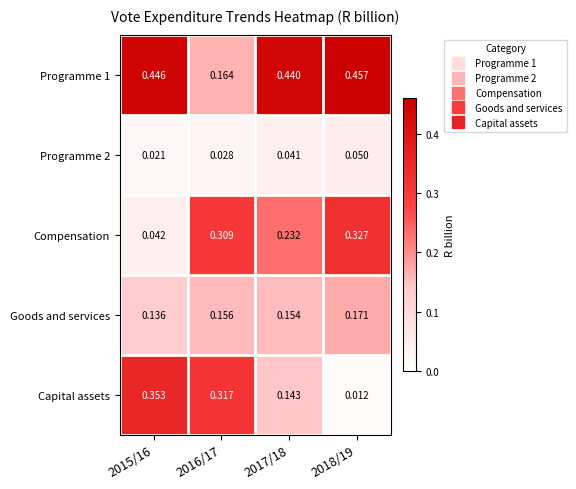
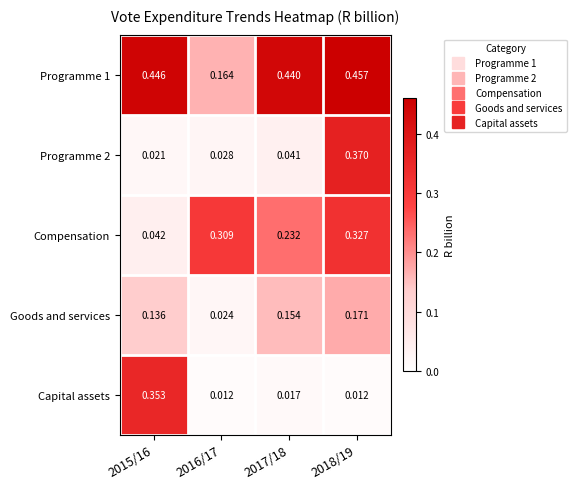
Programme 2, 2018/19: 0.050 -> 0.370
Goods and services, 2016/17: 0.156 -> 0.024
Capital assets, 2016/17: 0.317 -> 0.012
Capital assets, 2017/18: 0.143 -> 0.017
